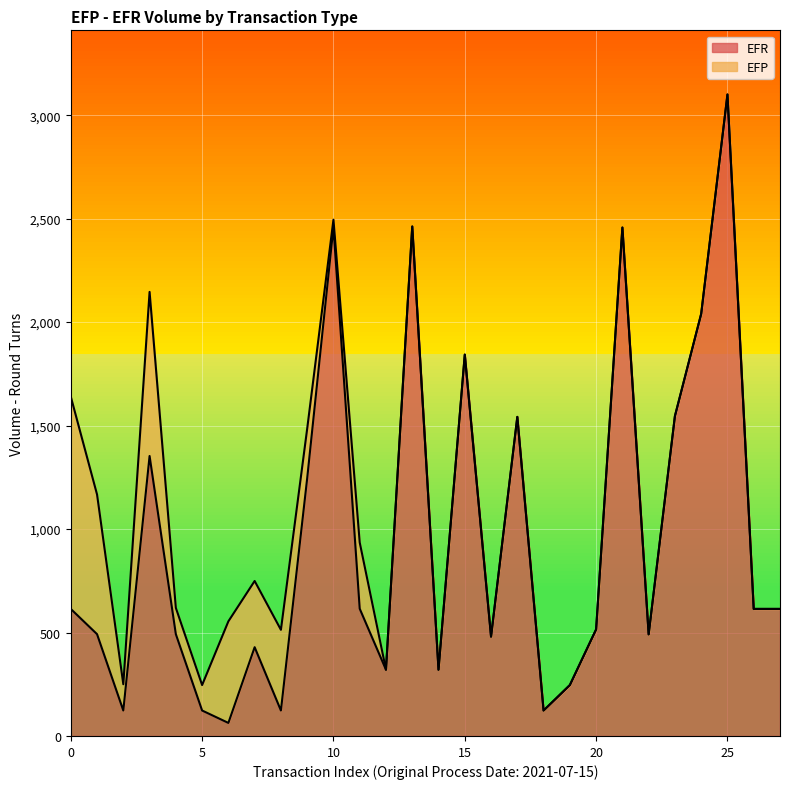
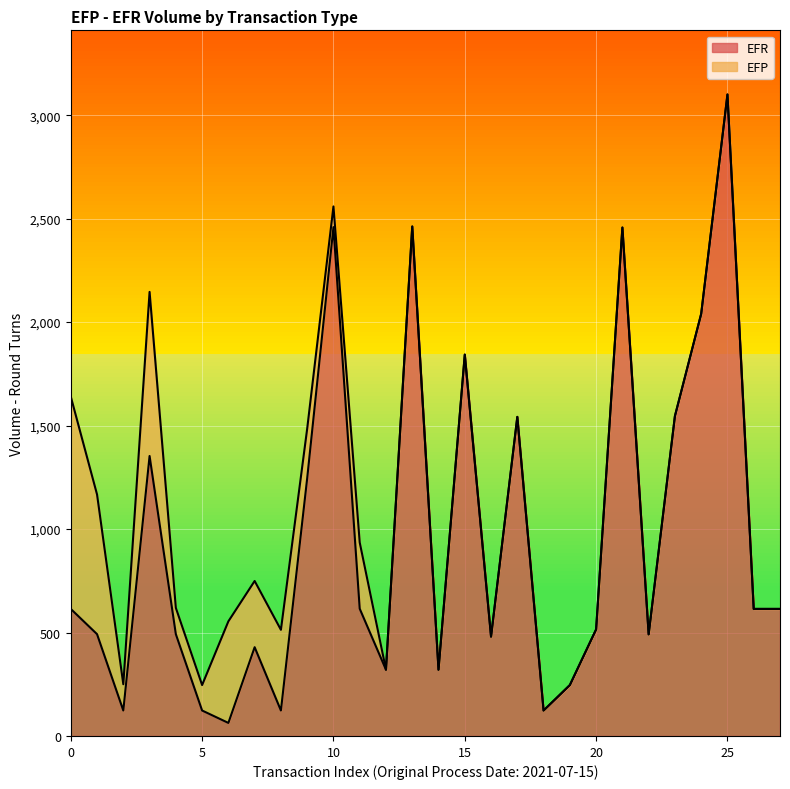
EFP, 10: 40 -> 100
